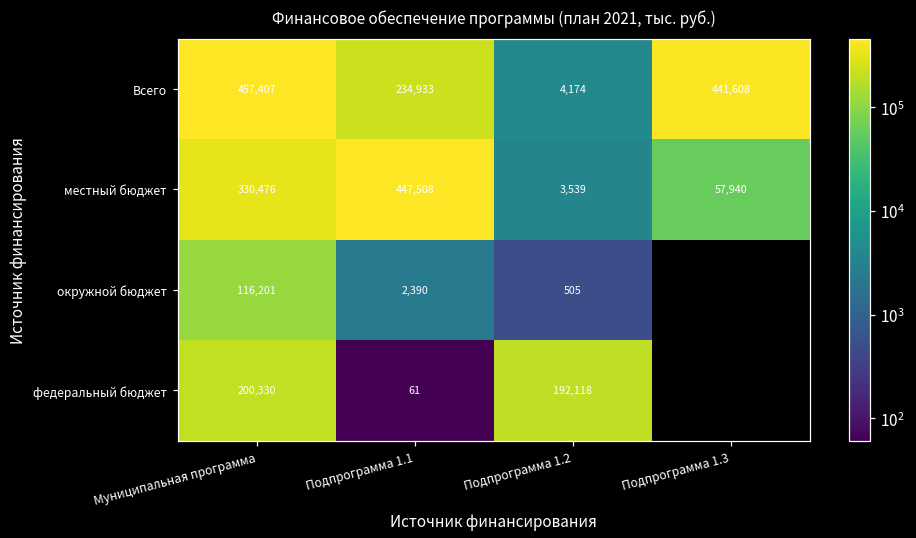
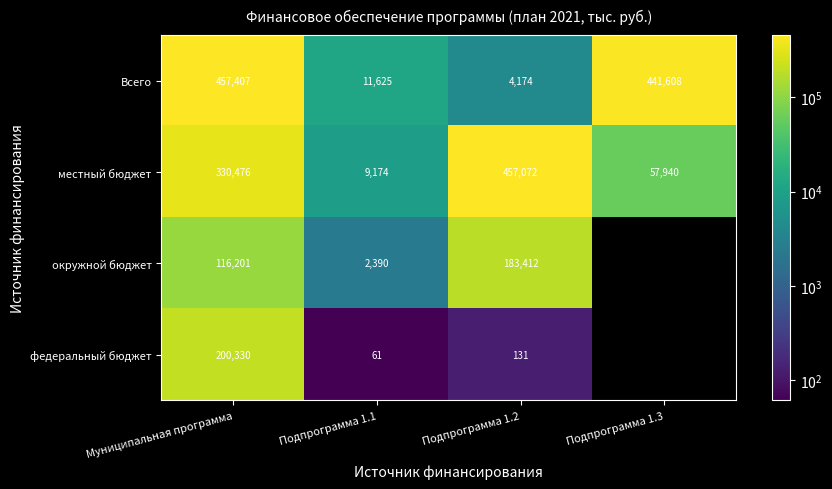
Всего, Подпрограмма 1.1: 234,933 -> 11,625
местный бюджет, Подпрограмма 1.1: 447,508 -> 9,174
местный бюджет, Подпрограмма 1.2: 3,539 -> 457,072
окружной бюджет, Подпрограмма 1.2: 505 -> 183,412
федеральный бюджет, Подпрограмма 1.2: 192,118 -> 131
